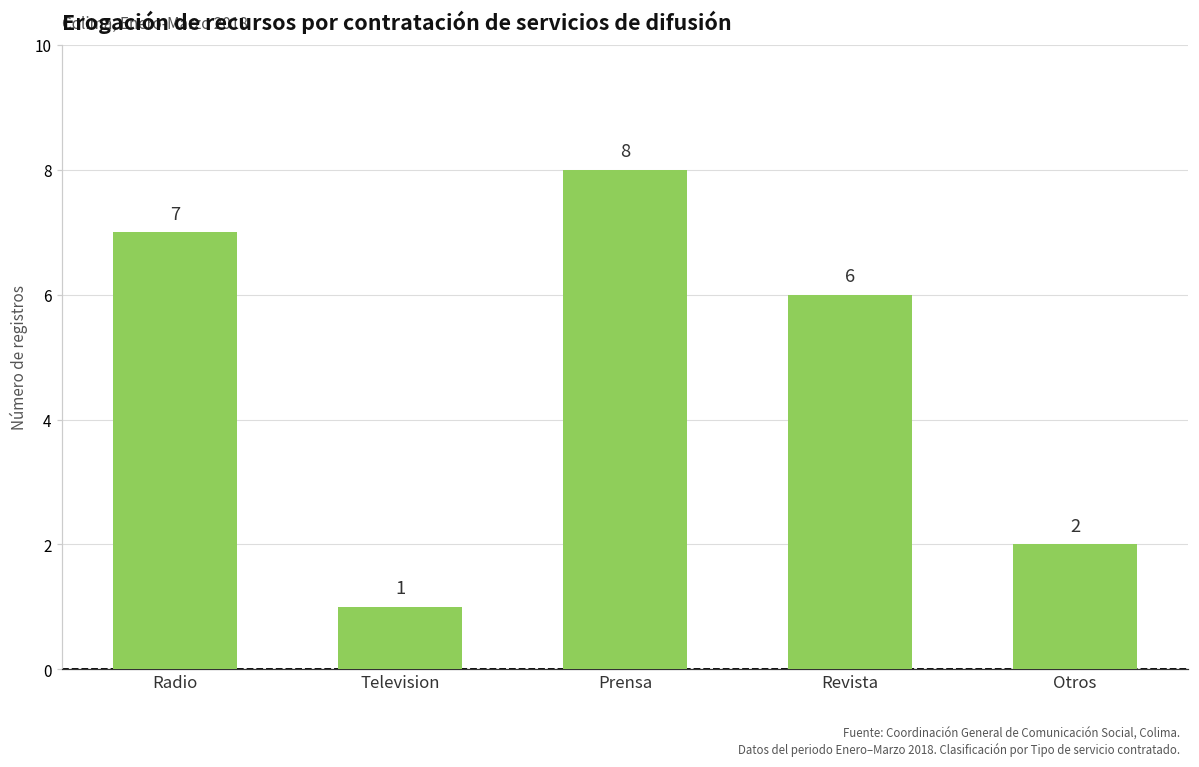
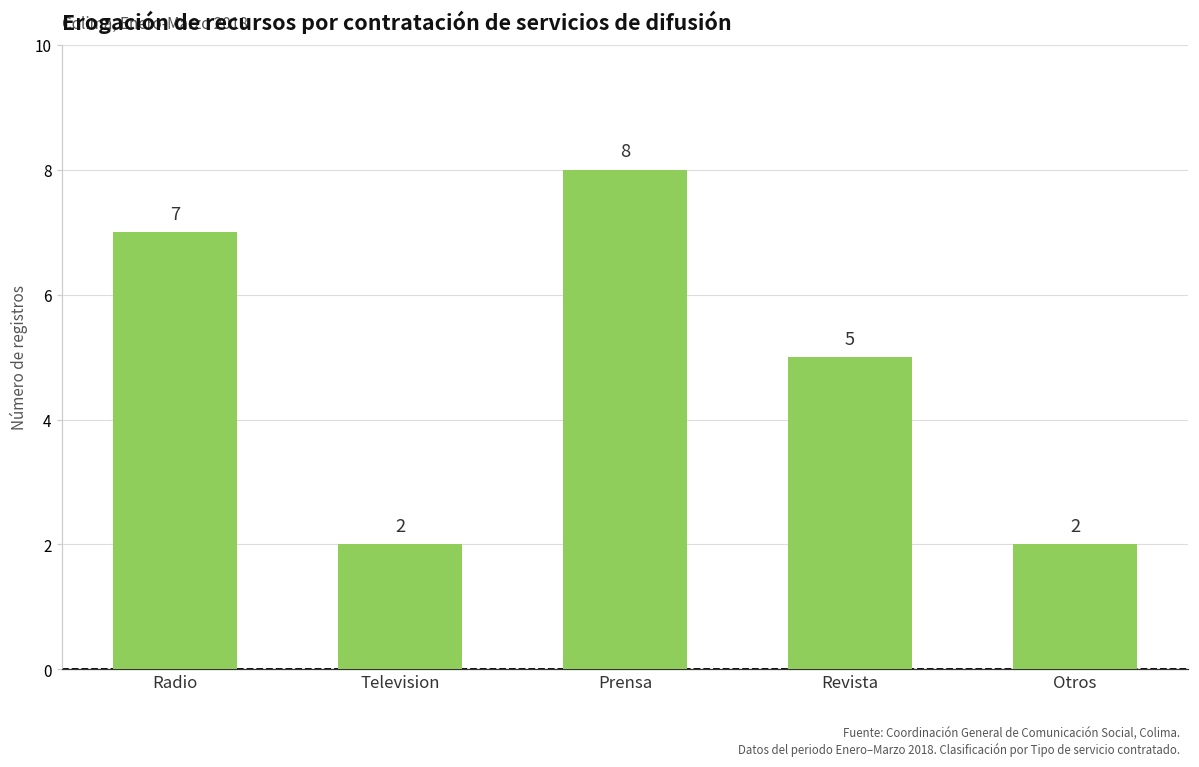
Television: 1 -> 2
Revista: 6 -> 5
